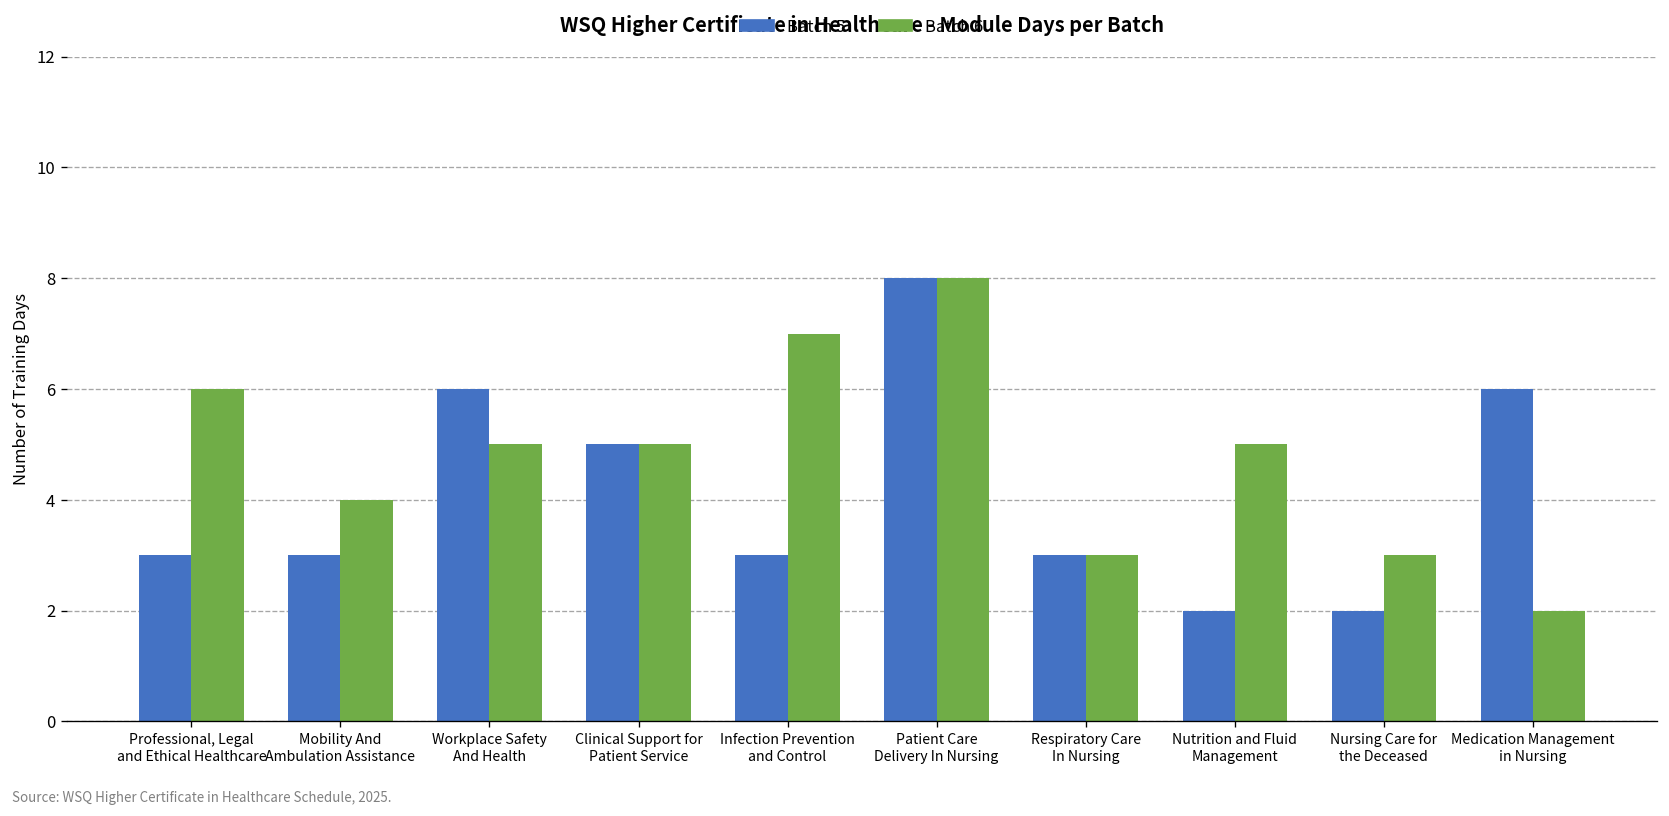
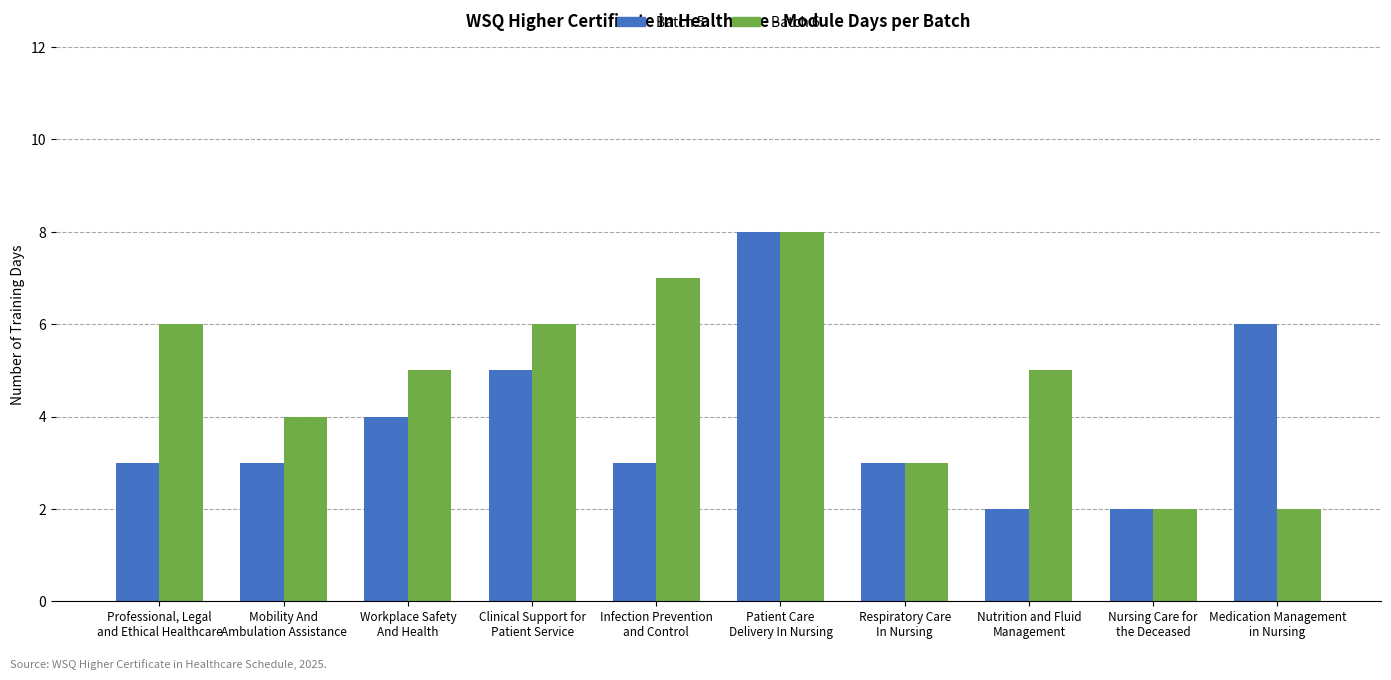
Batch 5, Workplace Safety And Health: 6 -> 4
Batch 6, Clinical Support for Patient Service: 5 -> 6
Batch 6, Nursing Care for the Deceased: 3 -> 2
